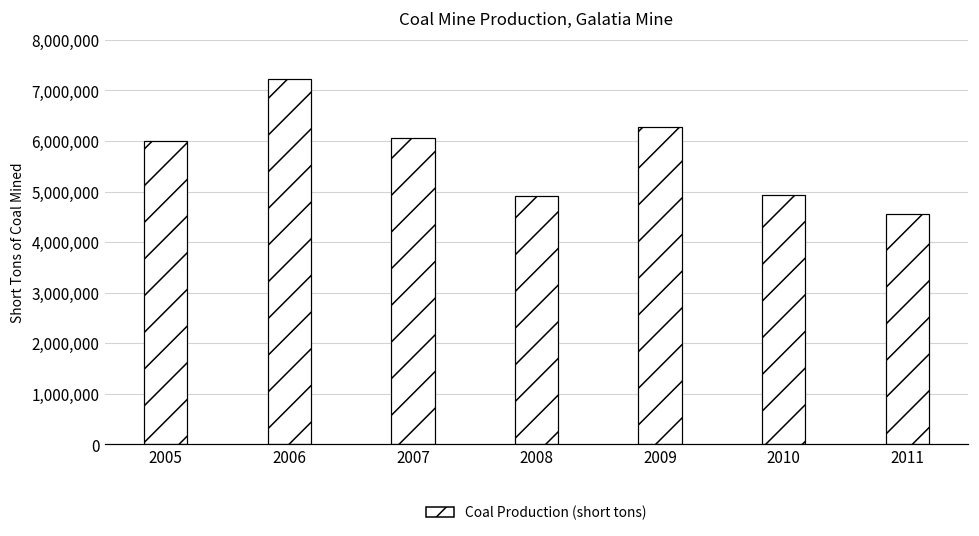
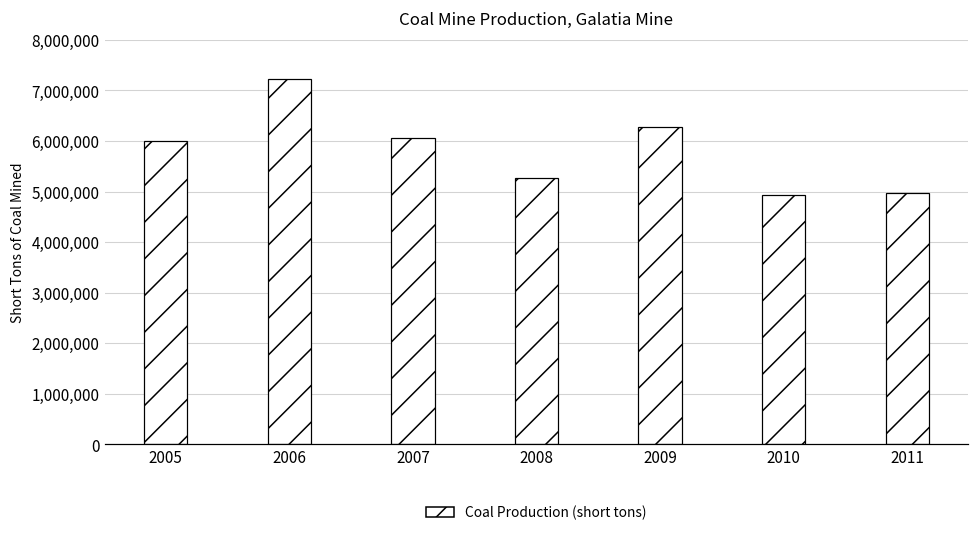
2008: 4,900,000 -> 5,300,000
2011: 4,600,000 -> 5,000,000
